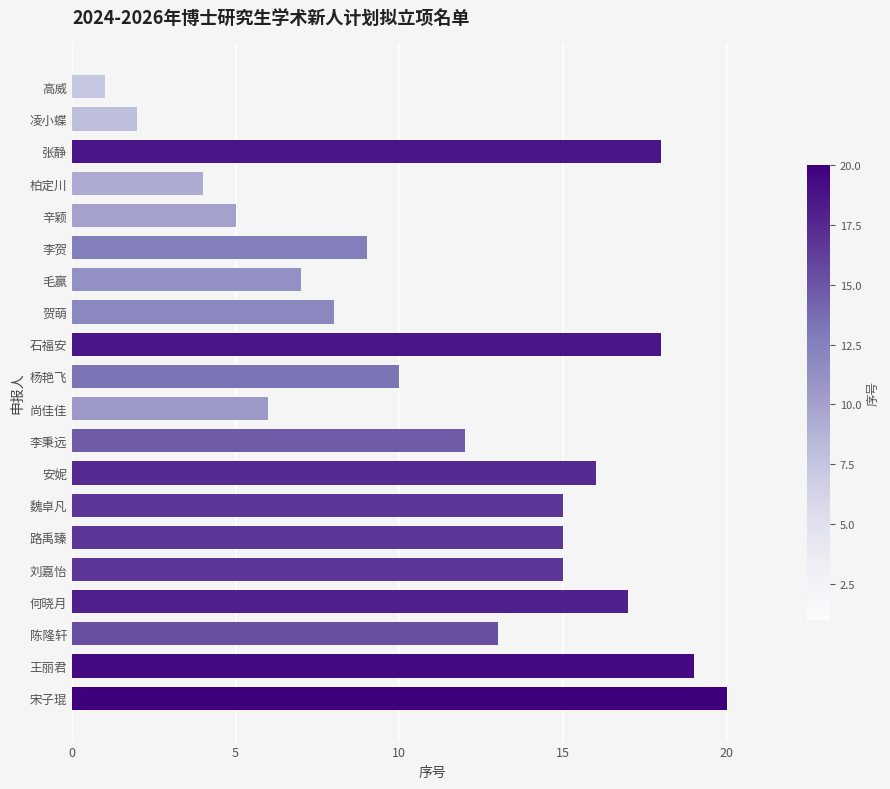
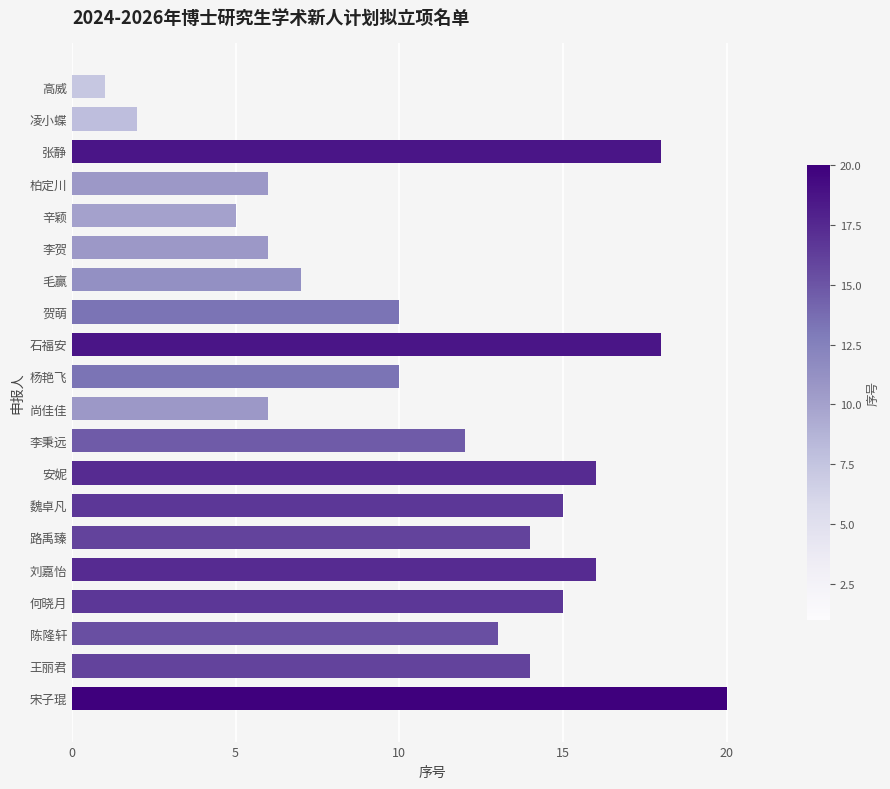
柏定川: 4 -> 6
李贺: 9 -> 6
贺萌: 8 -> 10
路禹臻: 15 -> 14
刘嘉怡: 15 -> 16
何晓月: 17 -> 15
王丽君: 19 -> 14
